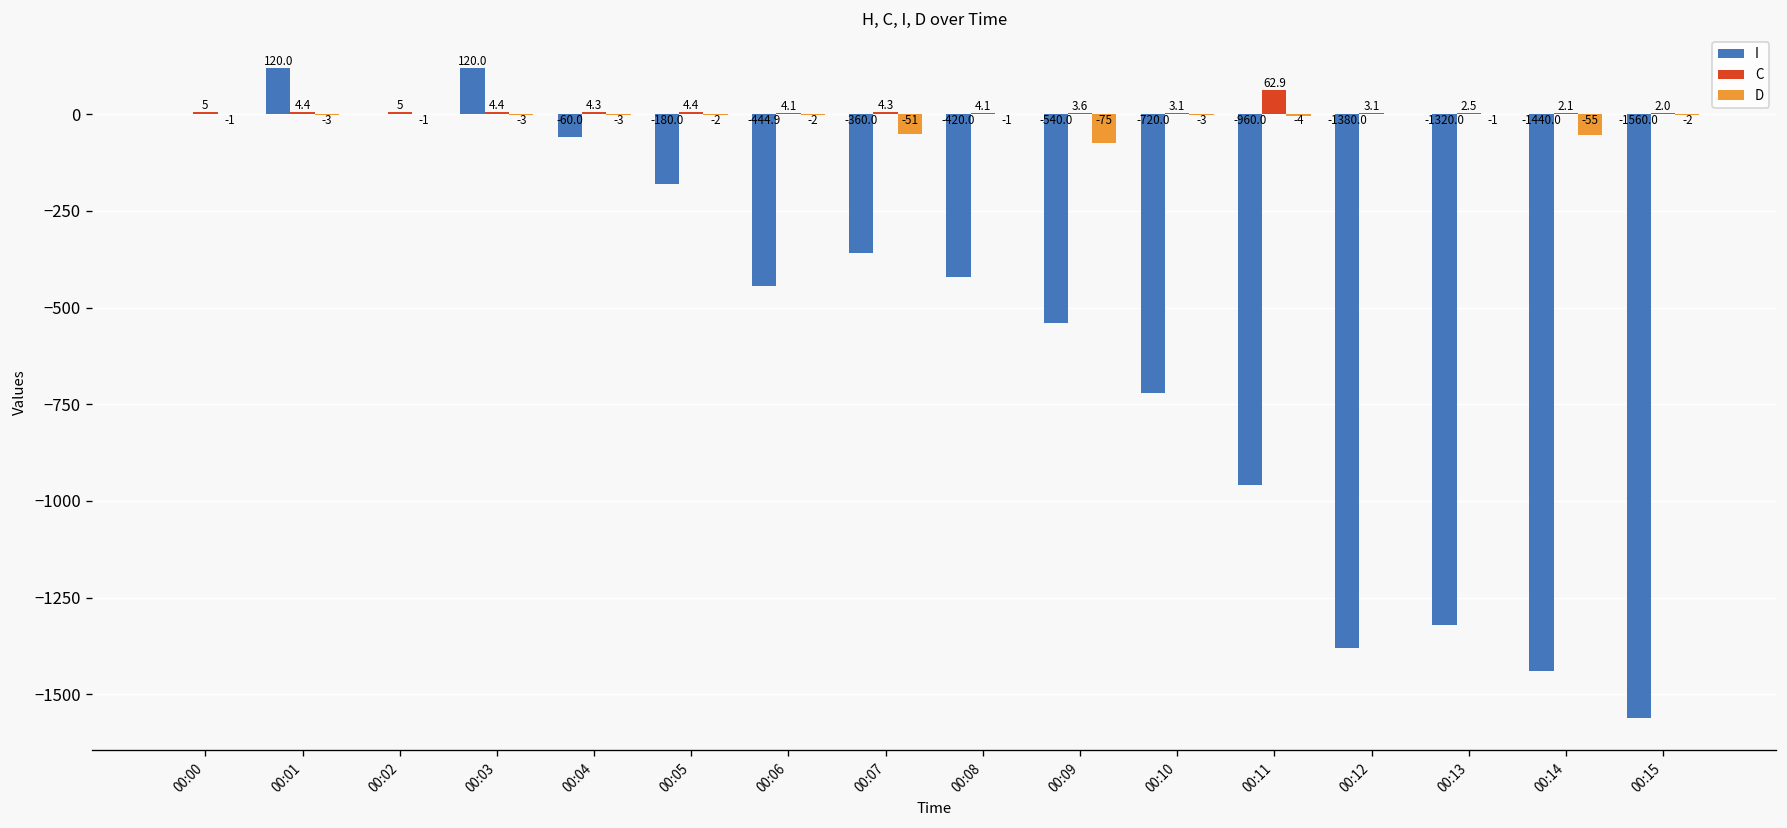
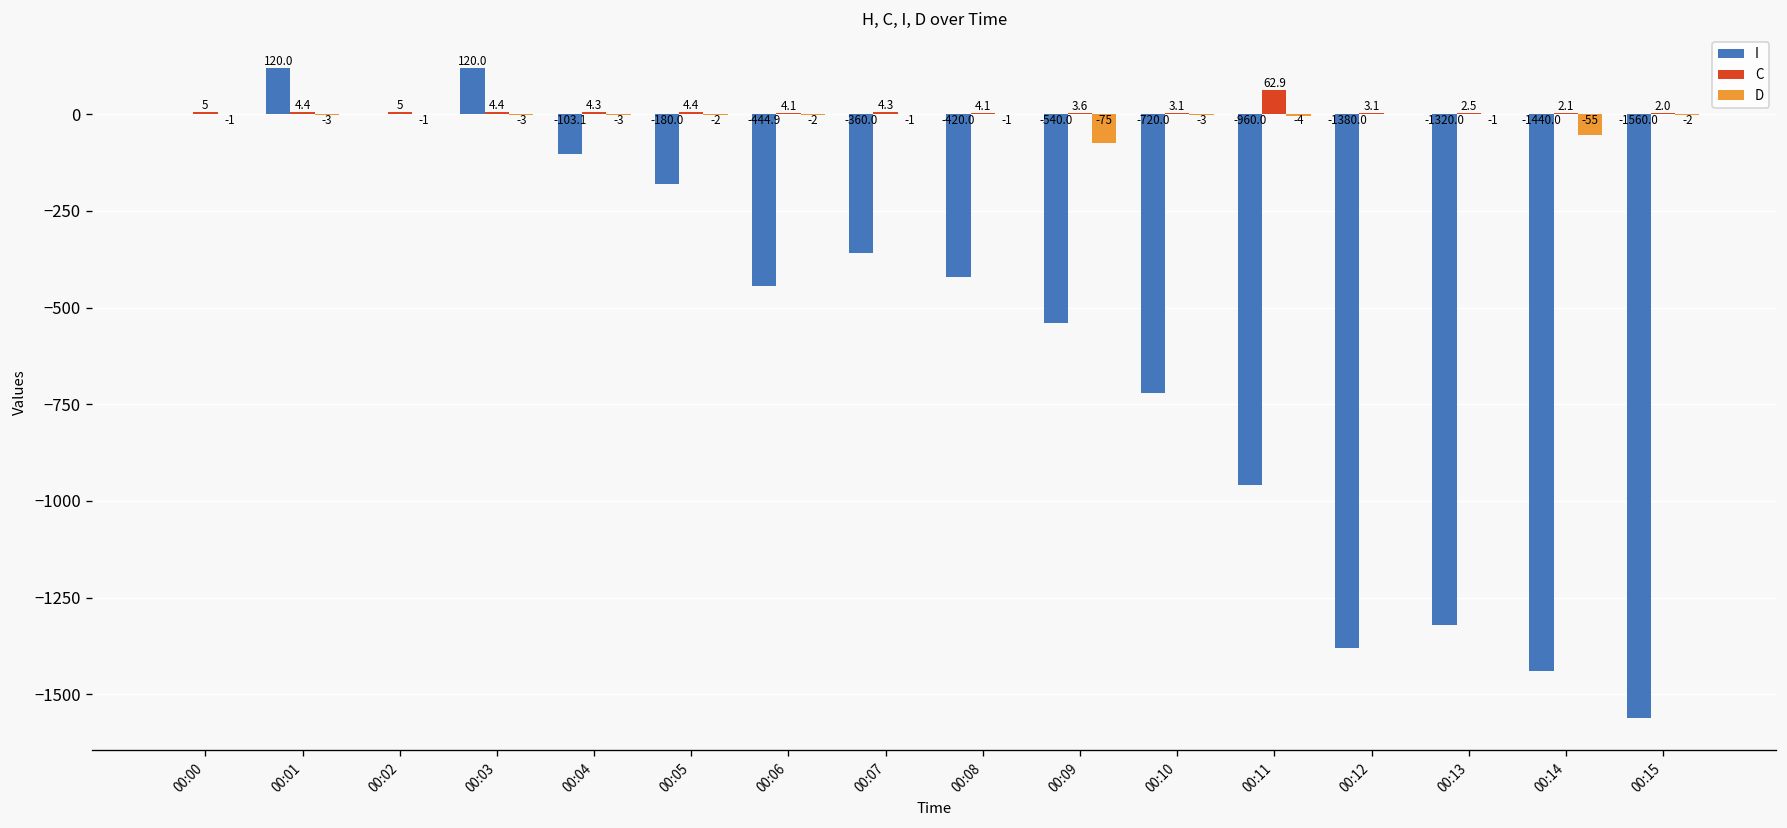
I, 00:04: -60.0 -> -103.1
D, 00:07: -51 -> -1
